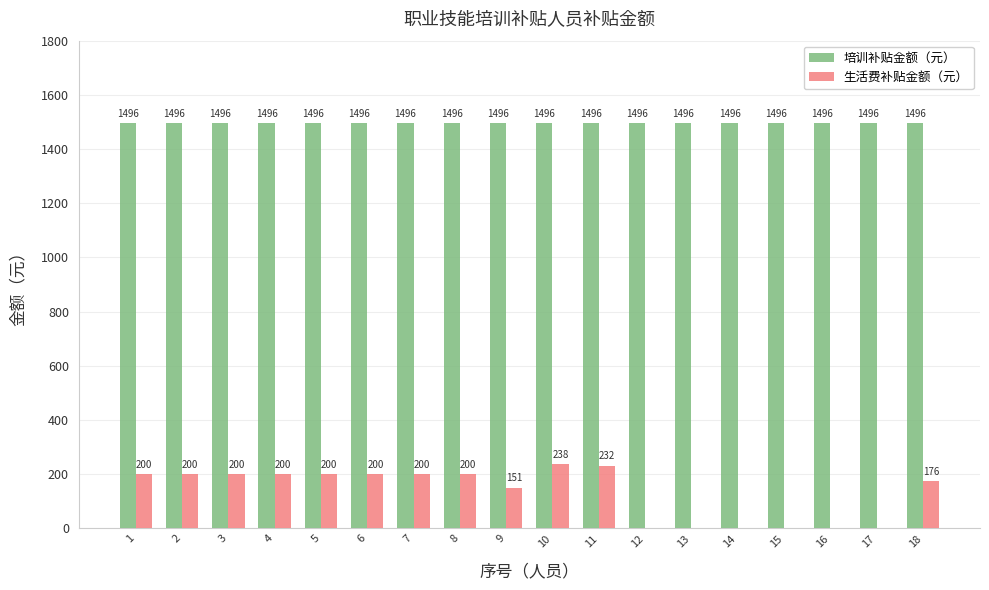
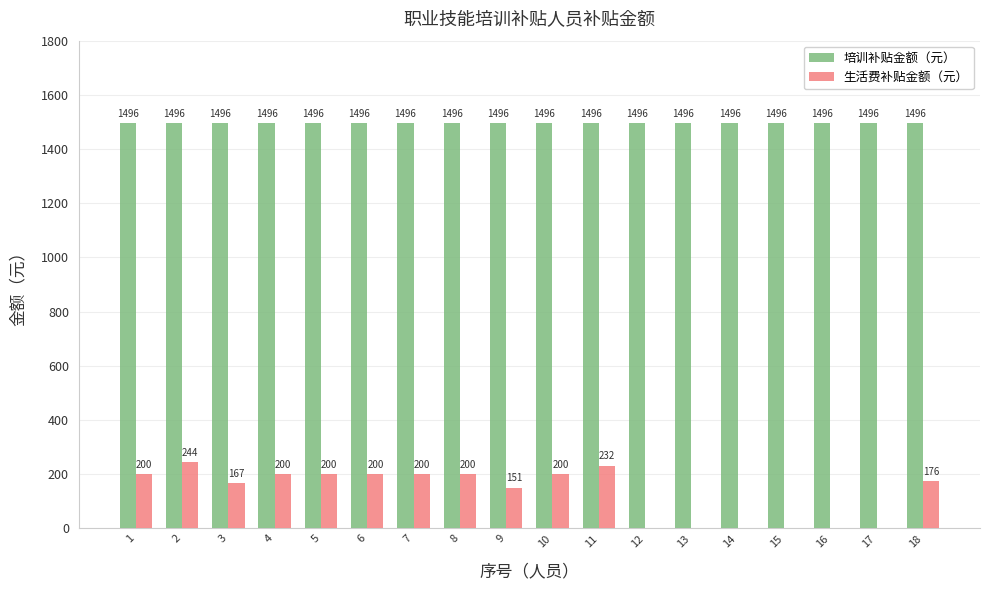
生活费补贴金额（元）, 2: 200 -> 244
生活费补贴金额（元）, 3: 200 -> 167
生活费补贴金额（元）, 10: 238 -> 200
